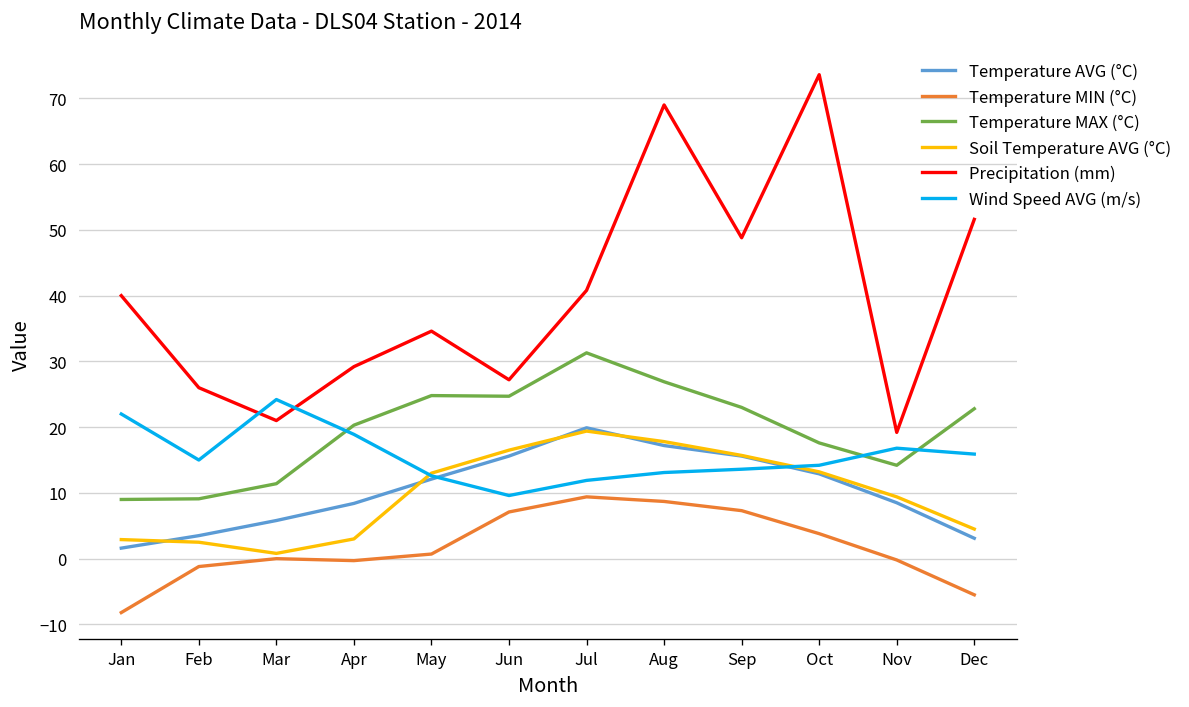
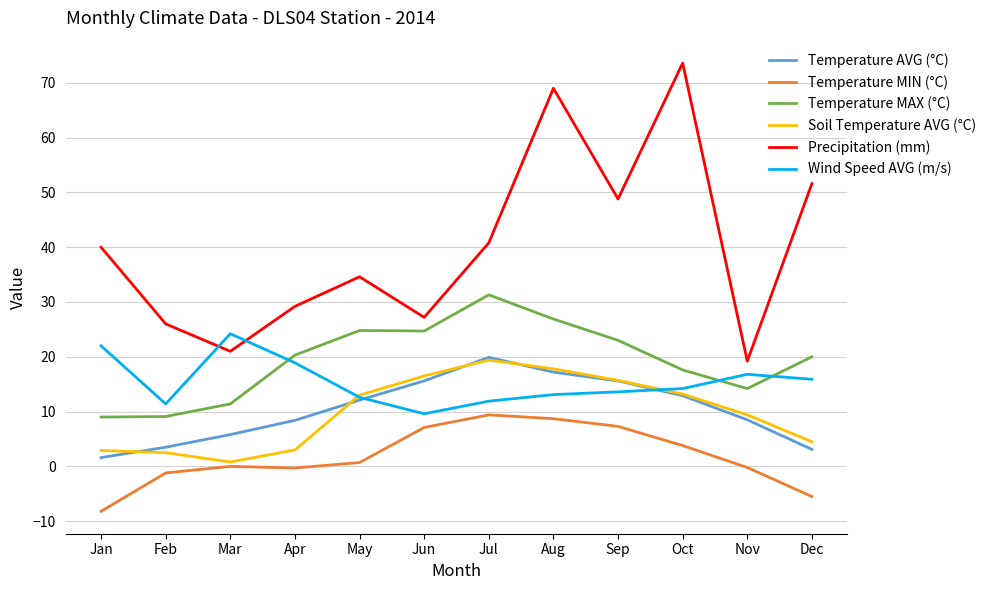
Wind Speed AVG (m/s), Feb: 15 -> 11
Temperature MAX (°C), Dec: 23 -> 20
